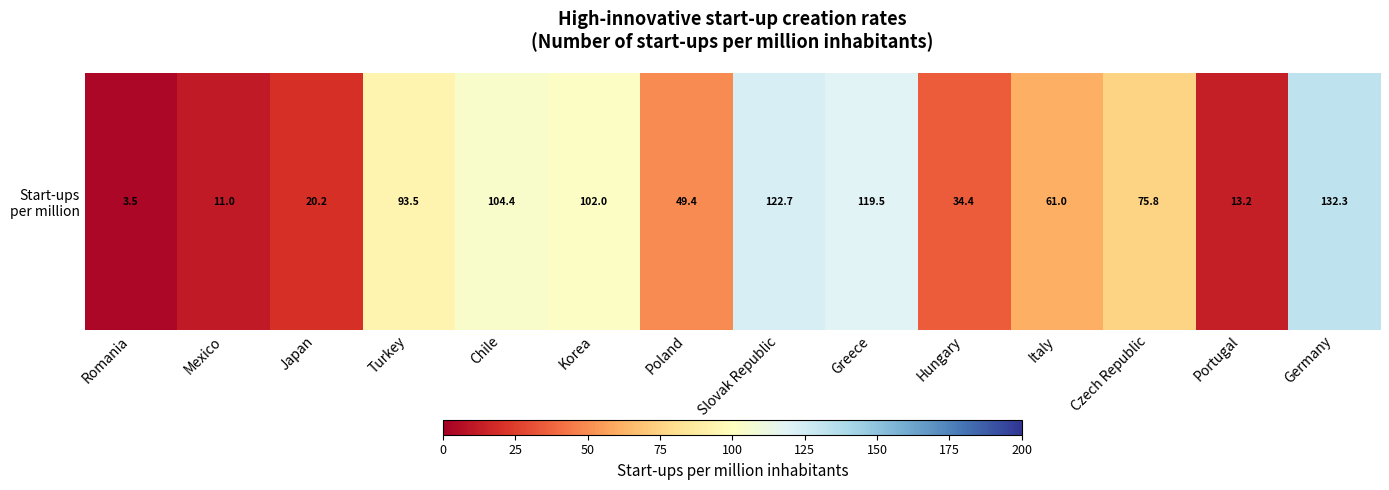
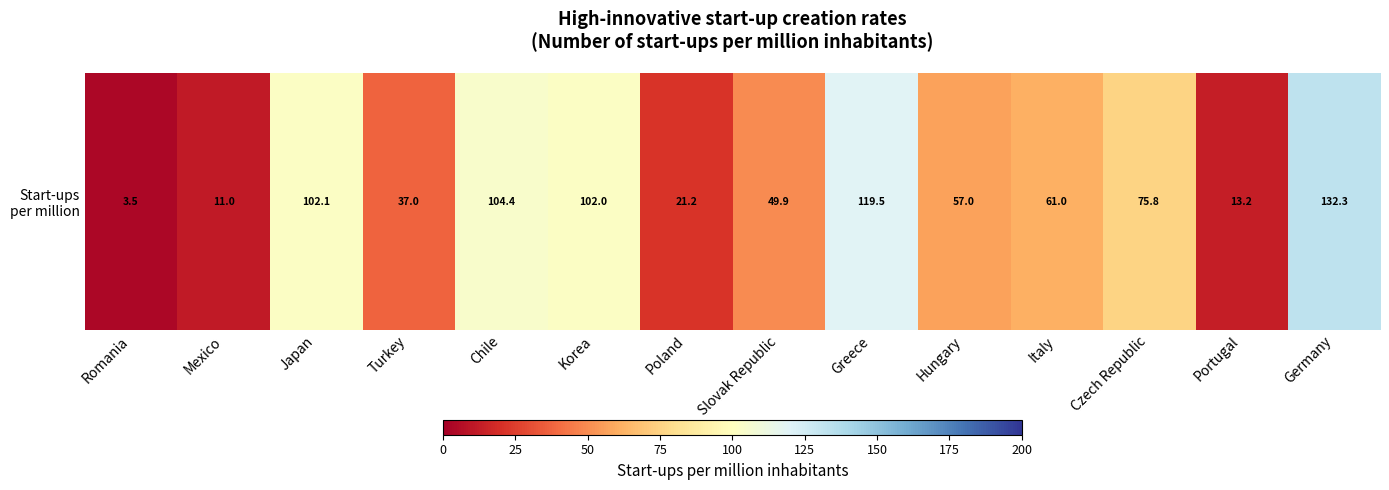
Start-ups per million, Japan: 20.2 -> 102.1
Start-ups per million, Turkey: 93.5 -> 37.0
Start-ups per million, Poland: 49.4 -> 21.2
Start-ups per million, Slovak Republic: 122.7 -> 49.9
Start-ups per million, Hungary: 34.4 -> 57.0
